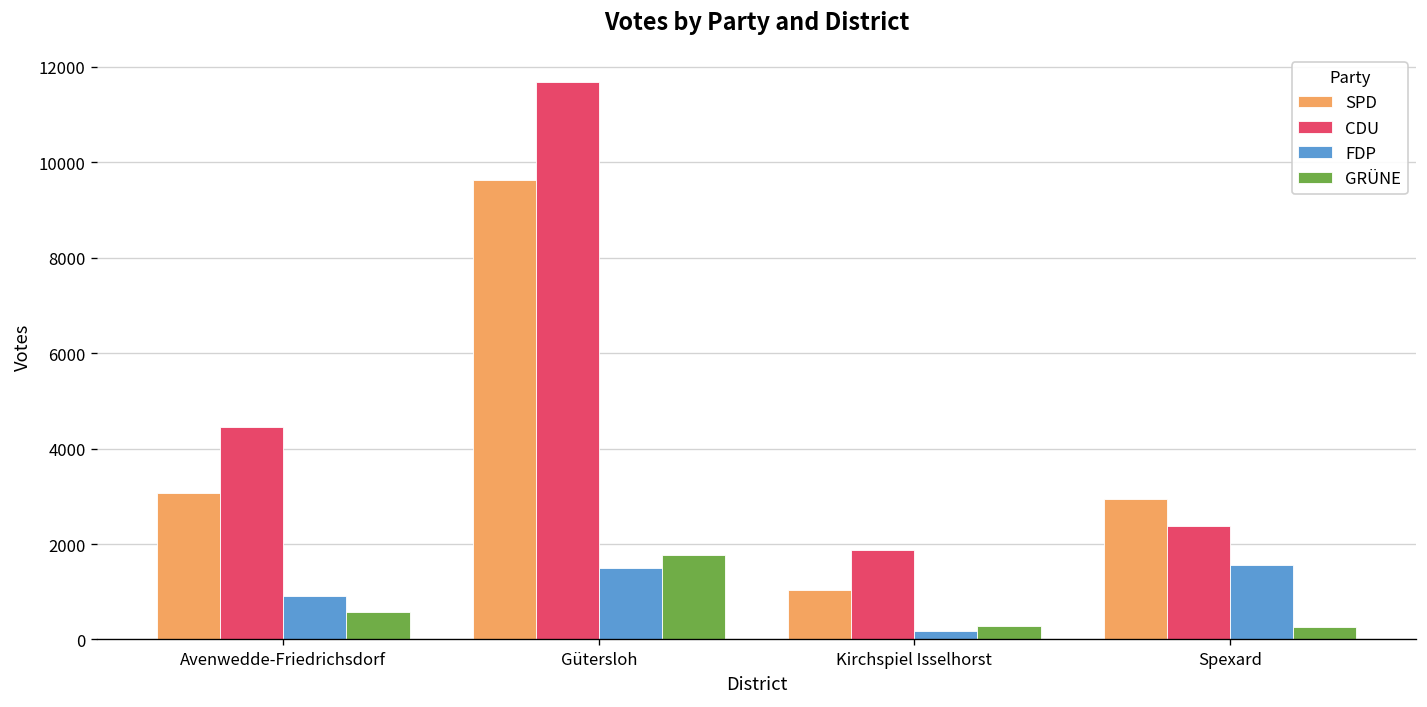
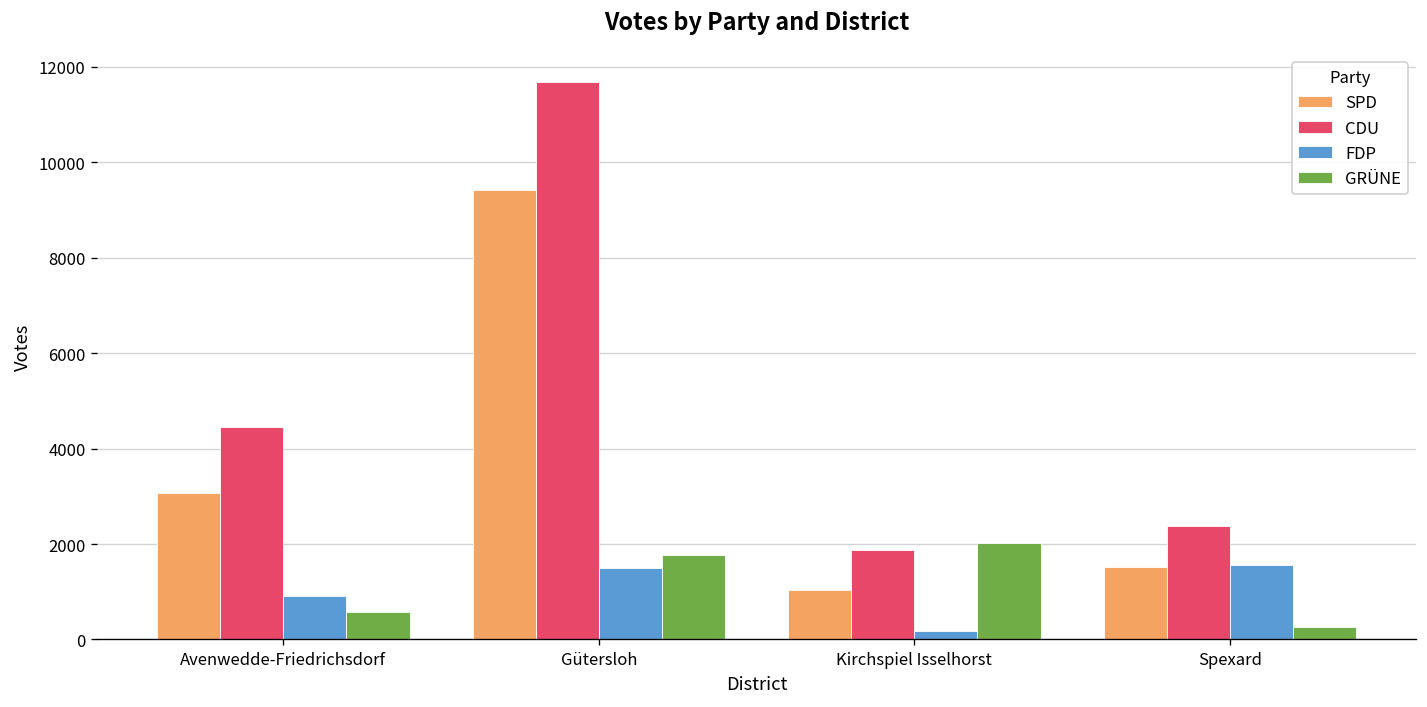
SPD, Gütersloh: 9600 -> 9400
GRÜNE, Kirchspiel Isselhorst: 300 -> 2000
SPD, Spexard: 2900 -> 1500
